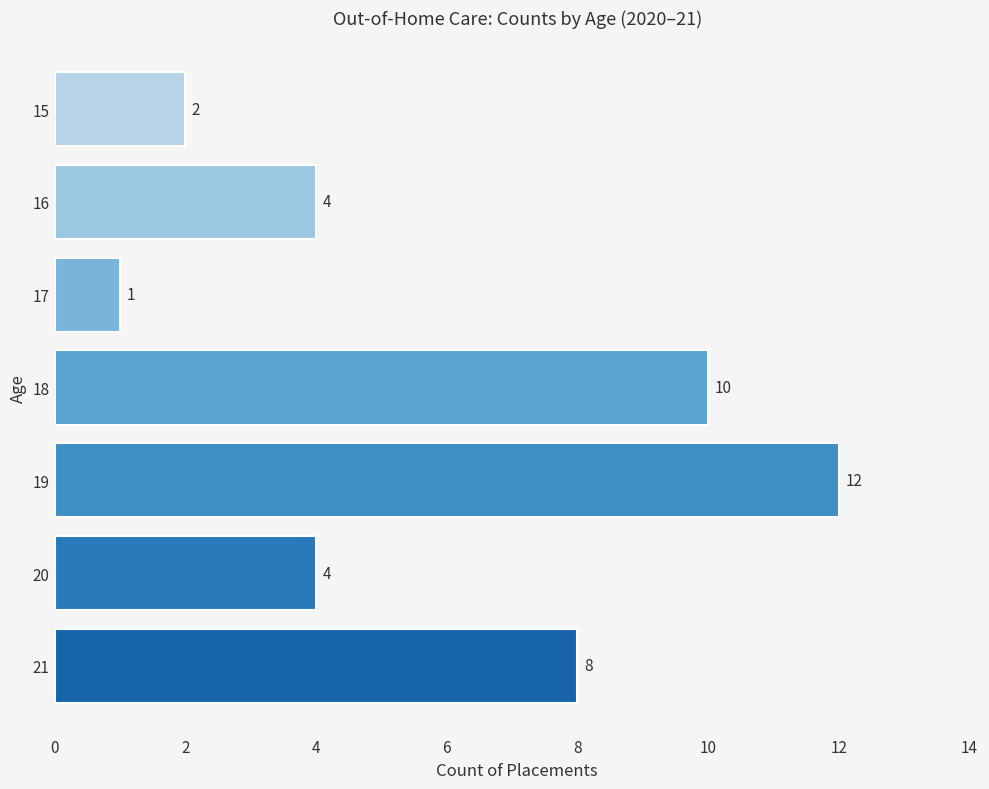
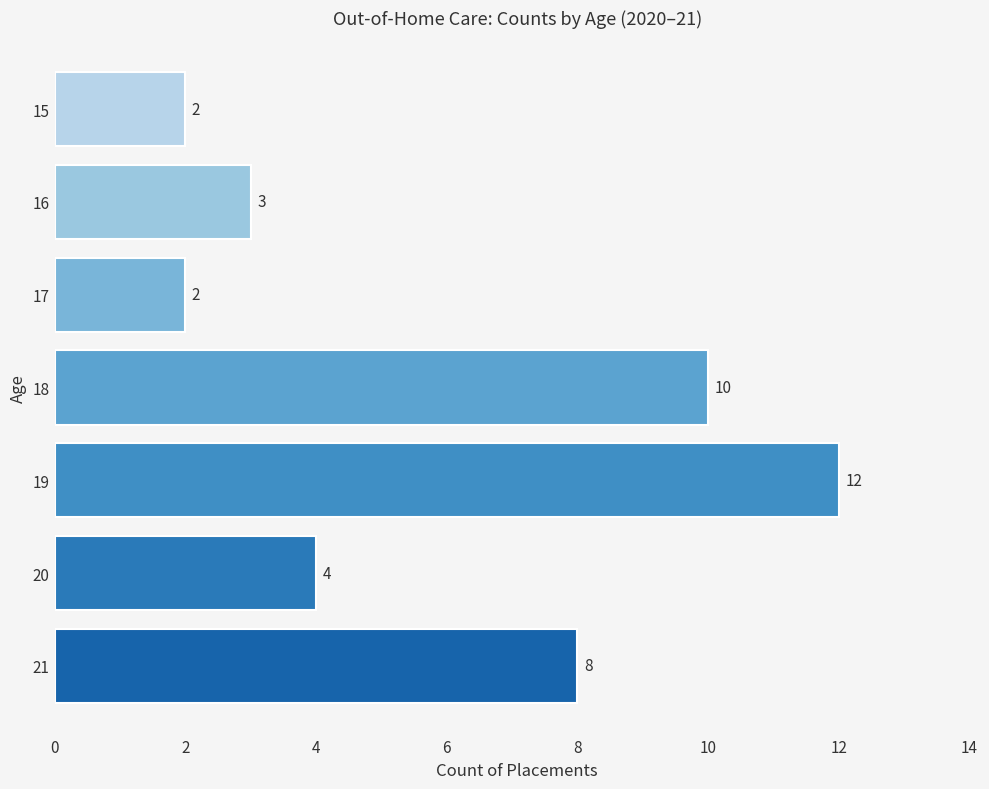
16: 4 -> 3
17: 1 -> 2
